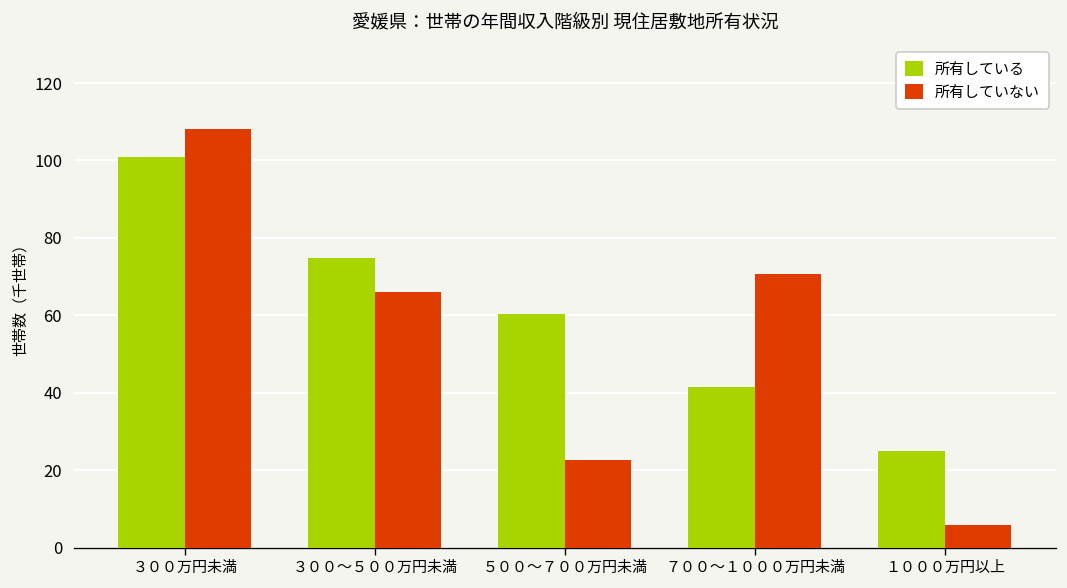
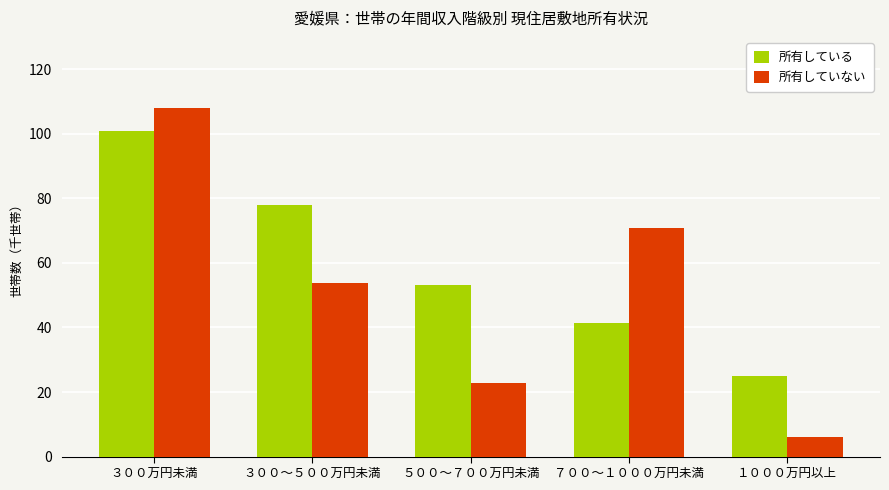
所有している, ３００～５００万円未満: 75 -> 78
所有していない, ３００～５００万円未満: 66 -> 54
所有している, ５００～７００万円未満: 60 -> 53
